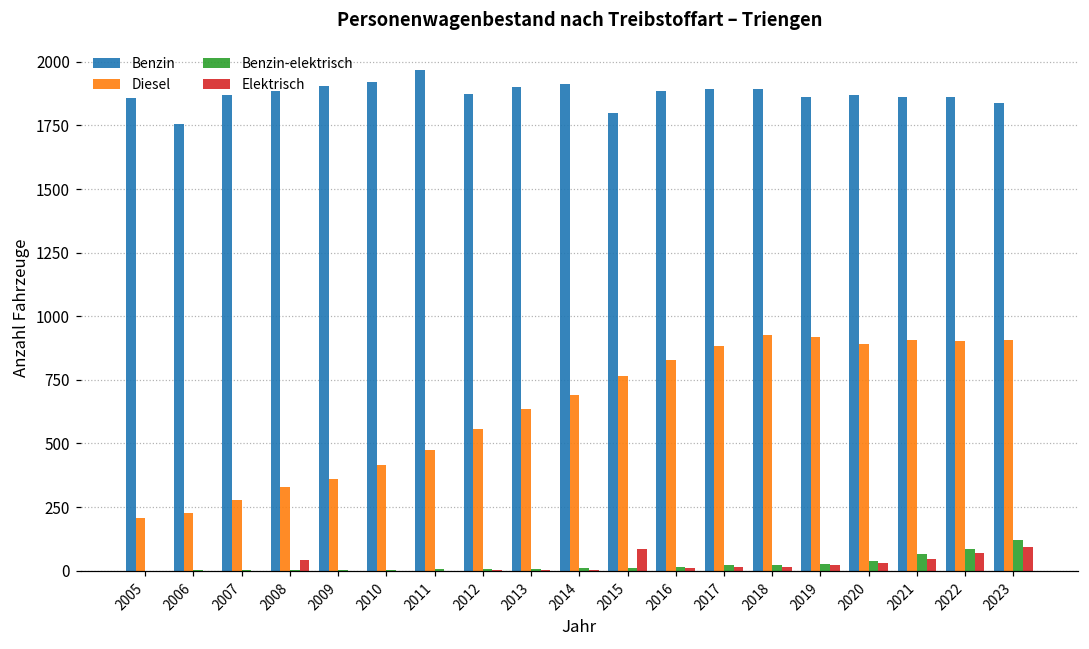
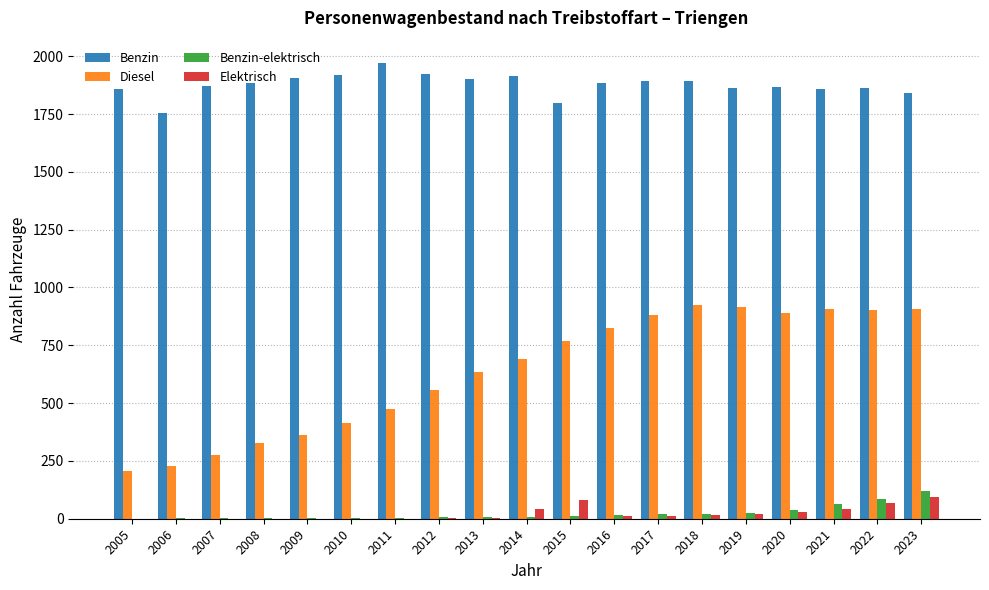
Elektrisch, 2008: 40 -> 0
Benzin, 2012: 1870 -> 1920
Elektrisch, 2014: 0 -> 40
